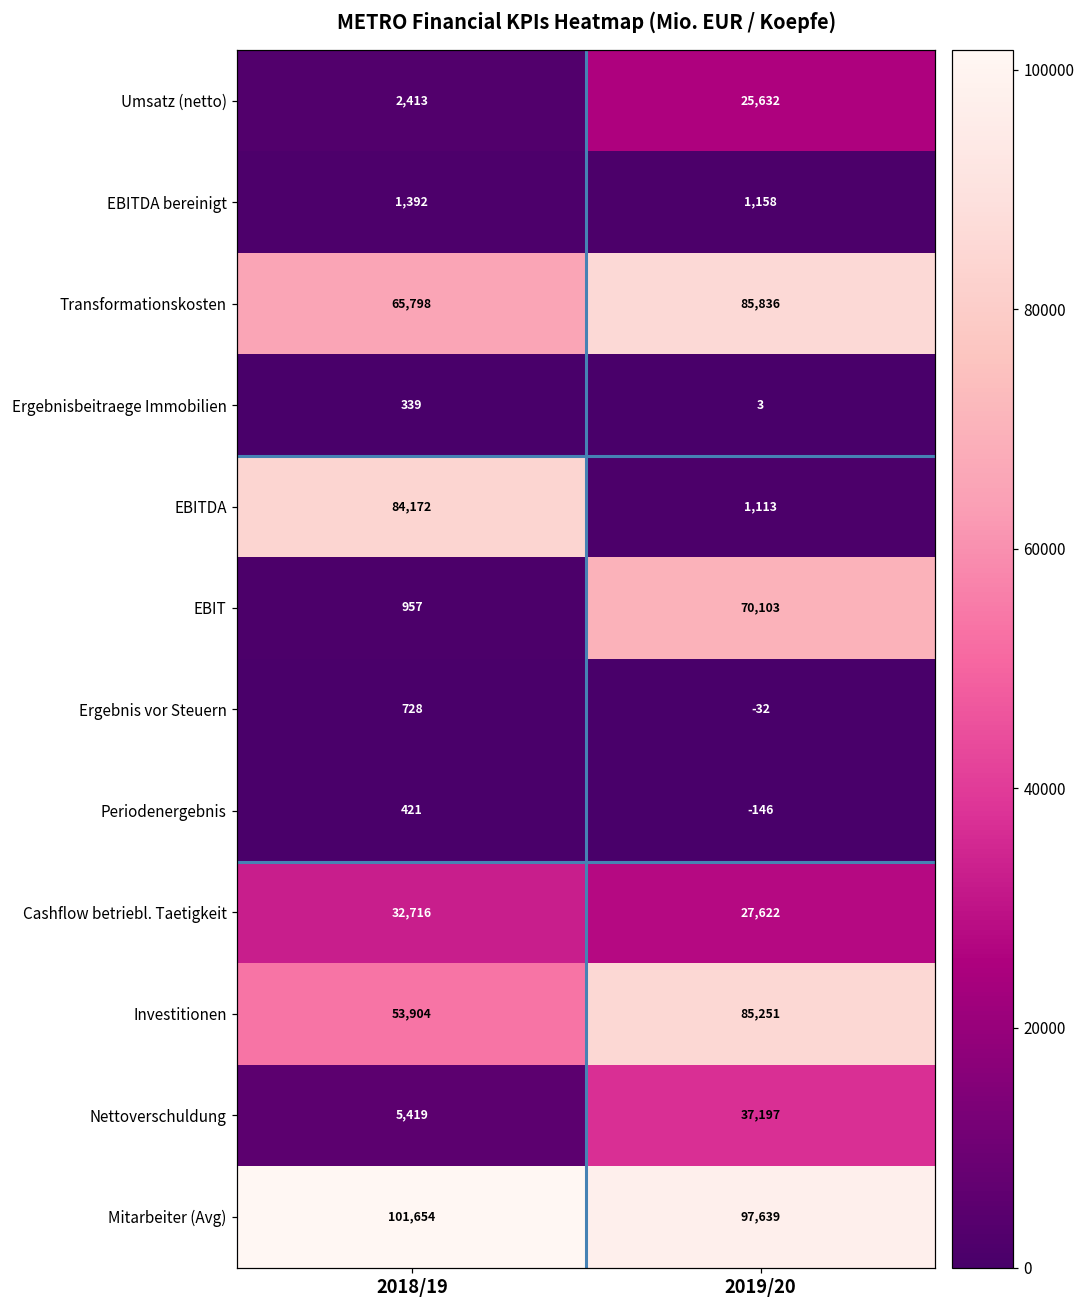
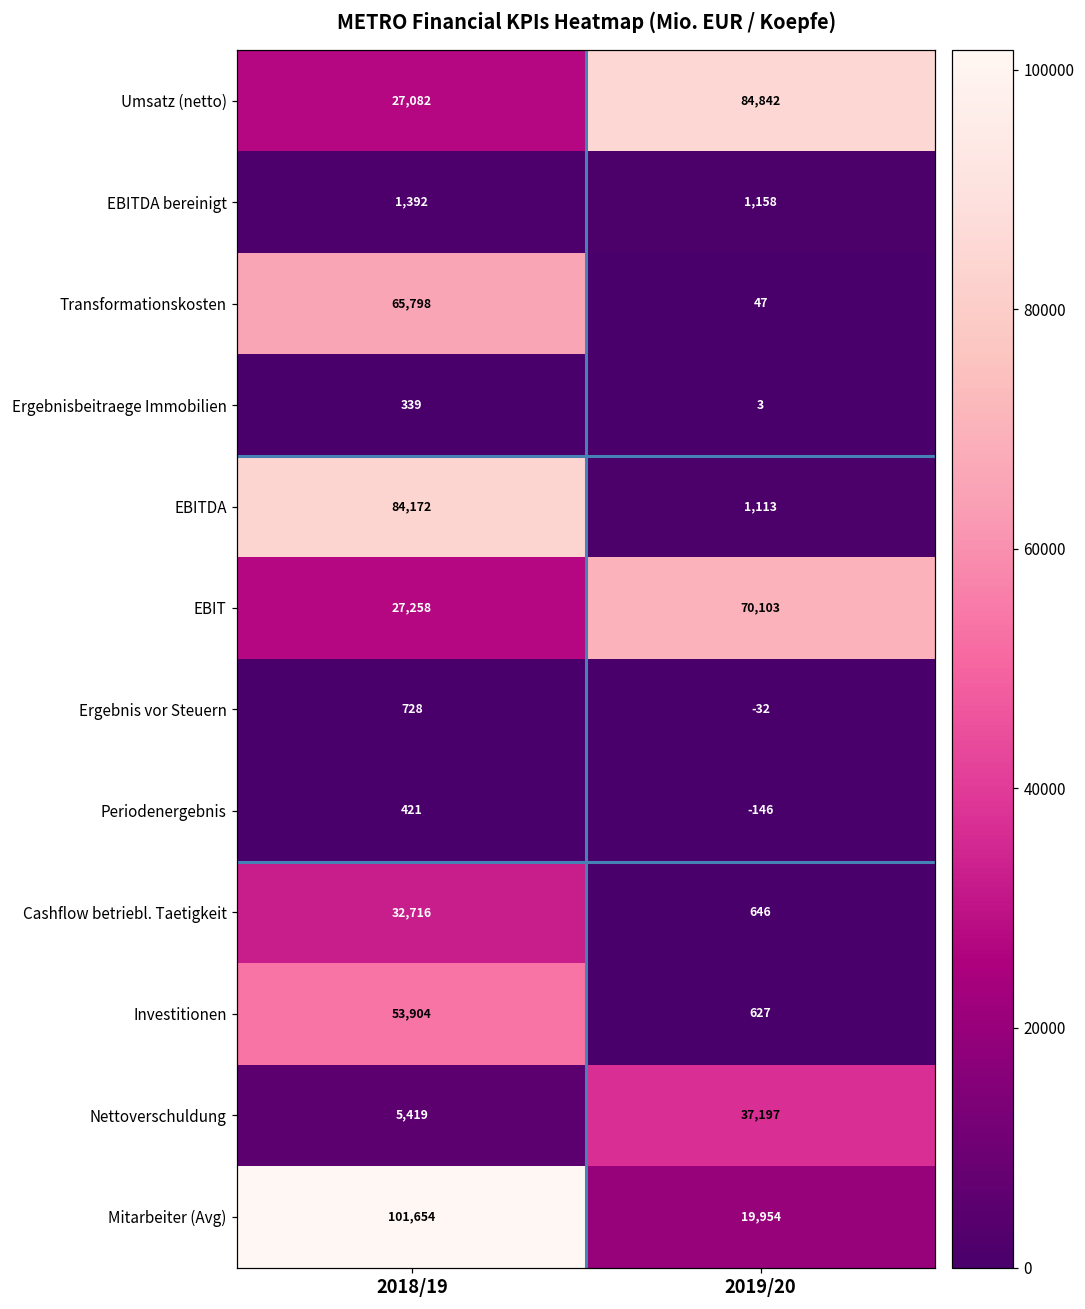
Umsatz (netto), 2018/19: 2,413 -> 27,082
Umsatz (netto), 2019/20: 25,632 -> 84,842
Transformationskosten, 2019/20: 85,836 -> 47
EBIT, 2018/19: 957 -> 27,258
Cashflow betriebl. Taetigkeit, 2019/20: 27,622 -> 646
Investitionen, 2019/20: 85,251 -> 627
Mitarbeiter (Avg), 2019/20: 97,639 -> 19,954
